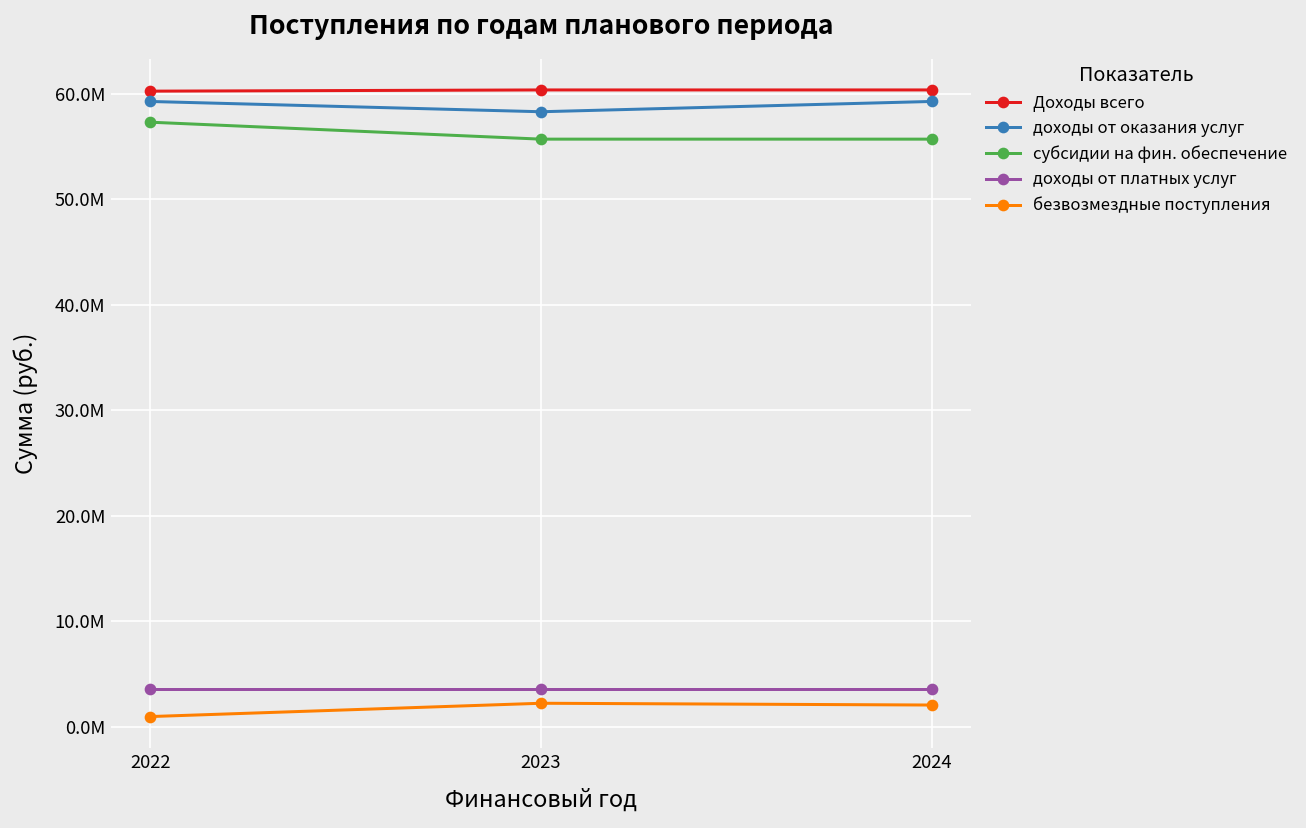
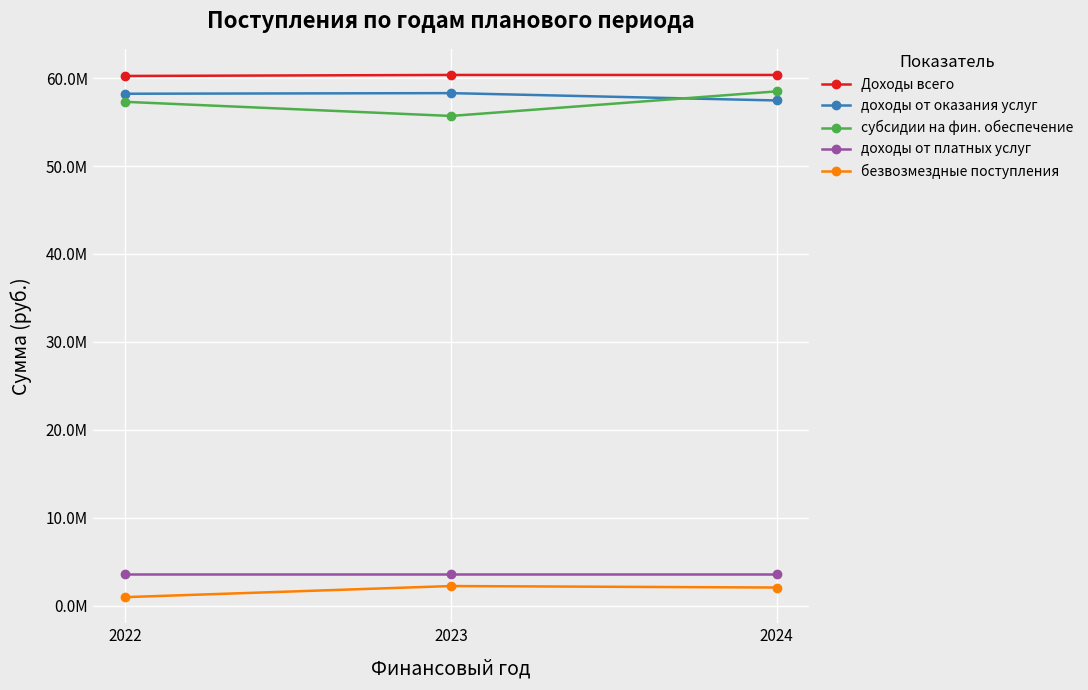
доходы от оказания услуг, 2022: 59000000 -> 58000000
доходы от оказания услуг, 2024: 59000000 -> 57000000
субсидии на фин. обеспечение, 2024: 56000000 -> 58000000
